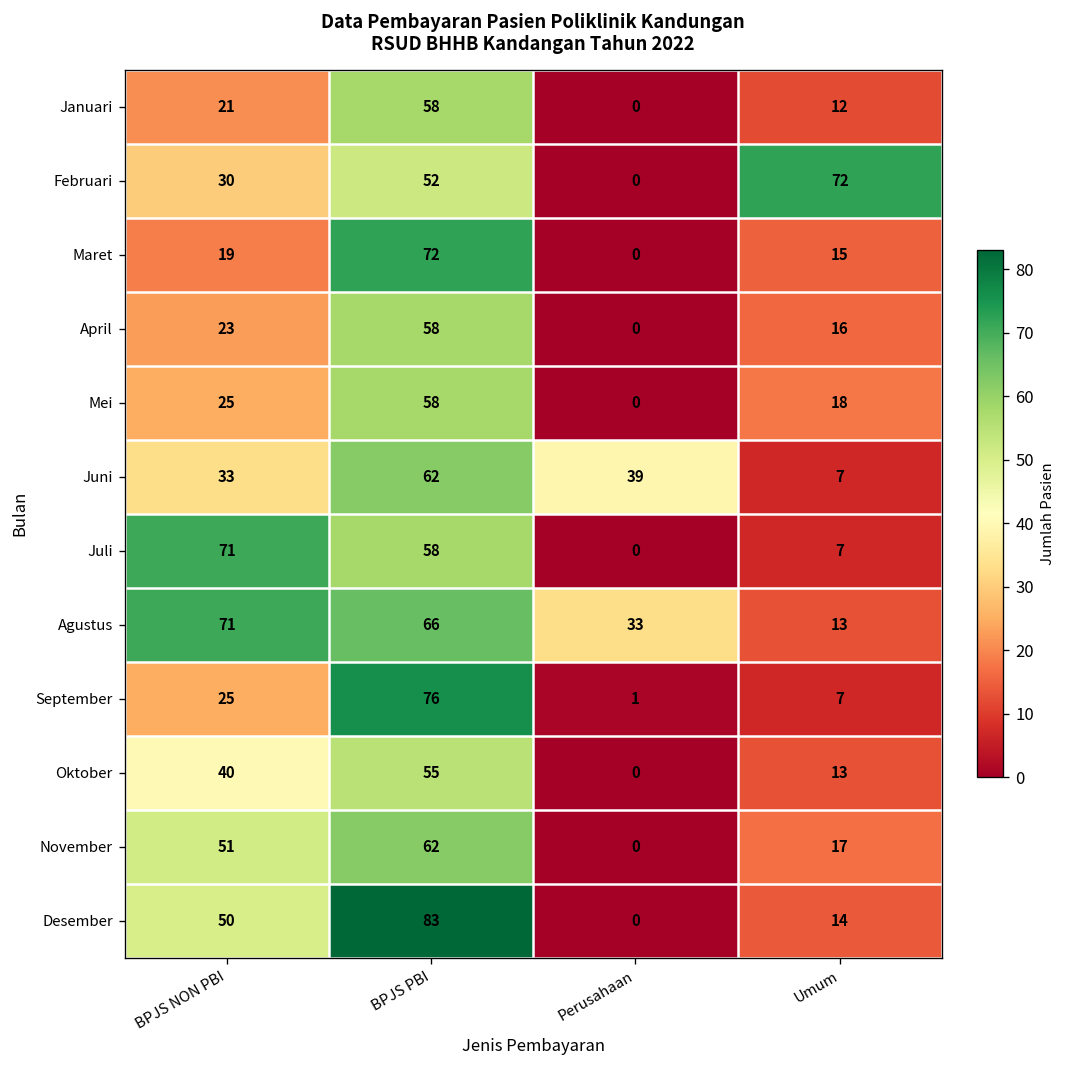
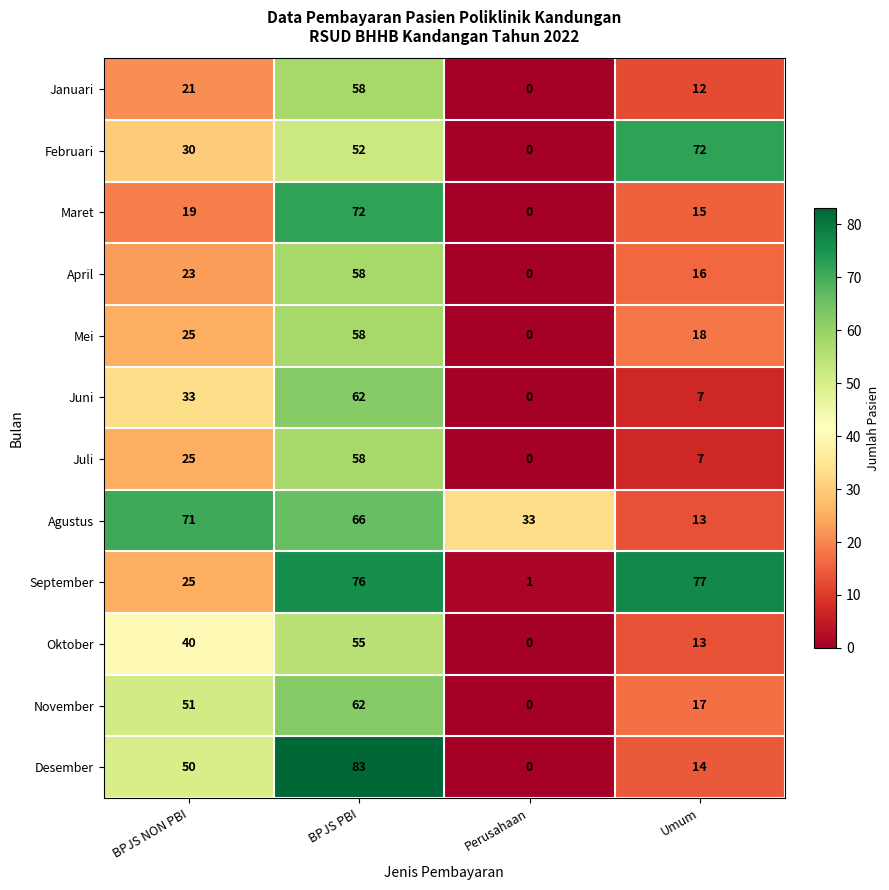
Juni, Perusahaan: 39 -> 0
Juli, BPJS NON PBI: 71 -> 25
September, Umum: 7 -> 77
